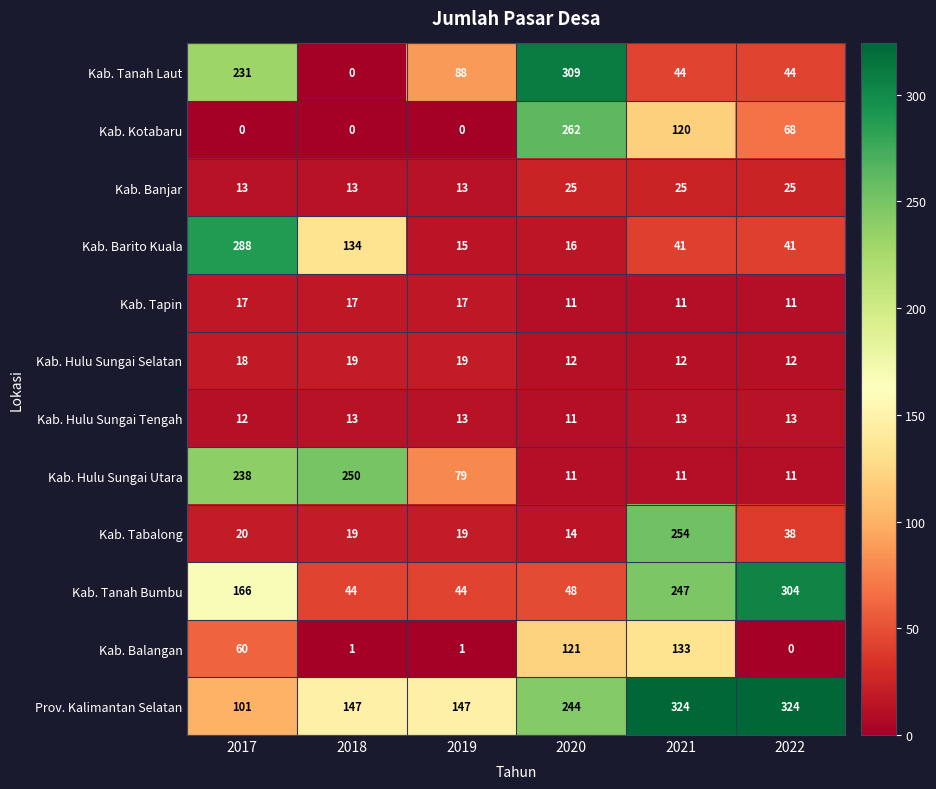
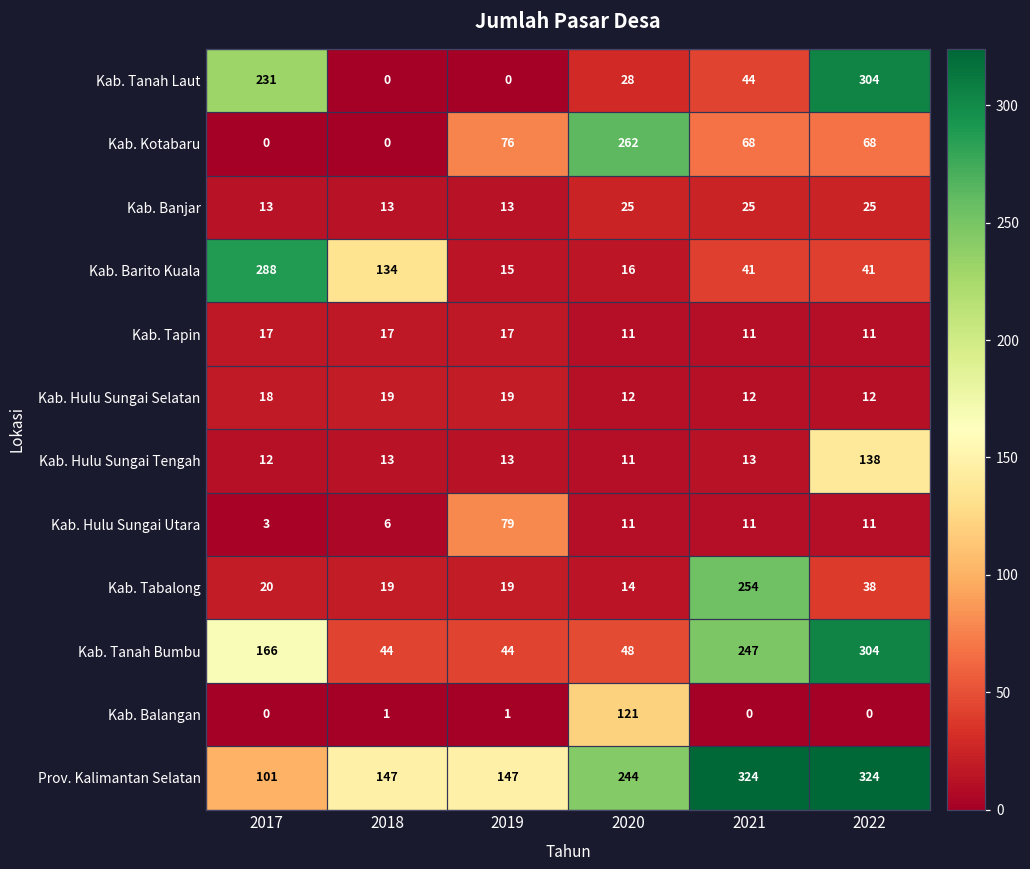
Kab. Tanah Laut, 2019: 88 -> 0
Kab. Tanah Laut, 2020: 309 -> 28
Kab. Tanah Laut, 2022: 44 -> 304
Kab. Kotabaru, 2019: 0 -> 76
Kab. Kotabaru, 2021: 120 -> 68
Kab. Hulu Sungai Tengah, 2022: 13 -> 138
Kab. Hulu Sungai Utara, 2017: 238 -> 3
Kab. Hulu Sungai Utara, 2018: 250 -> 6
Kab. Balangan, 2017: 60 -> 0
Kab. Balangan, 2021: 133 -> 0
